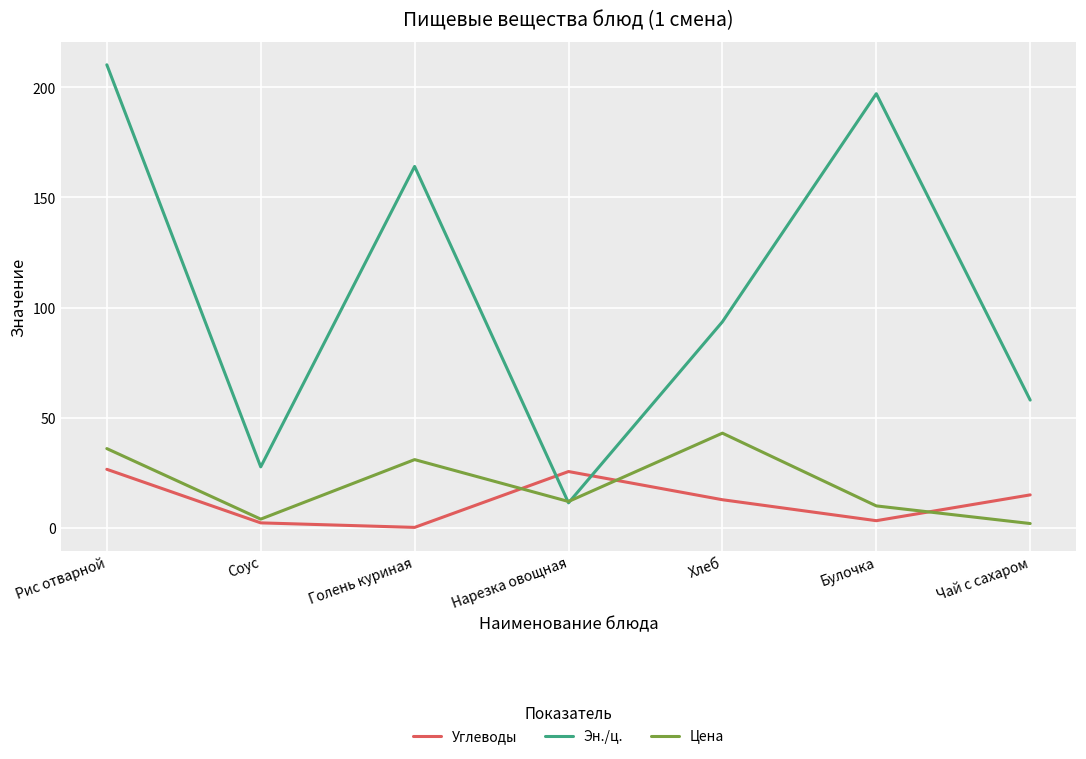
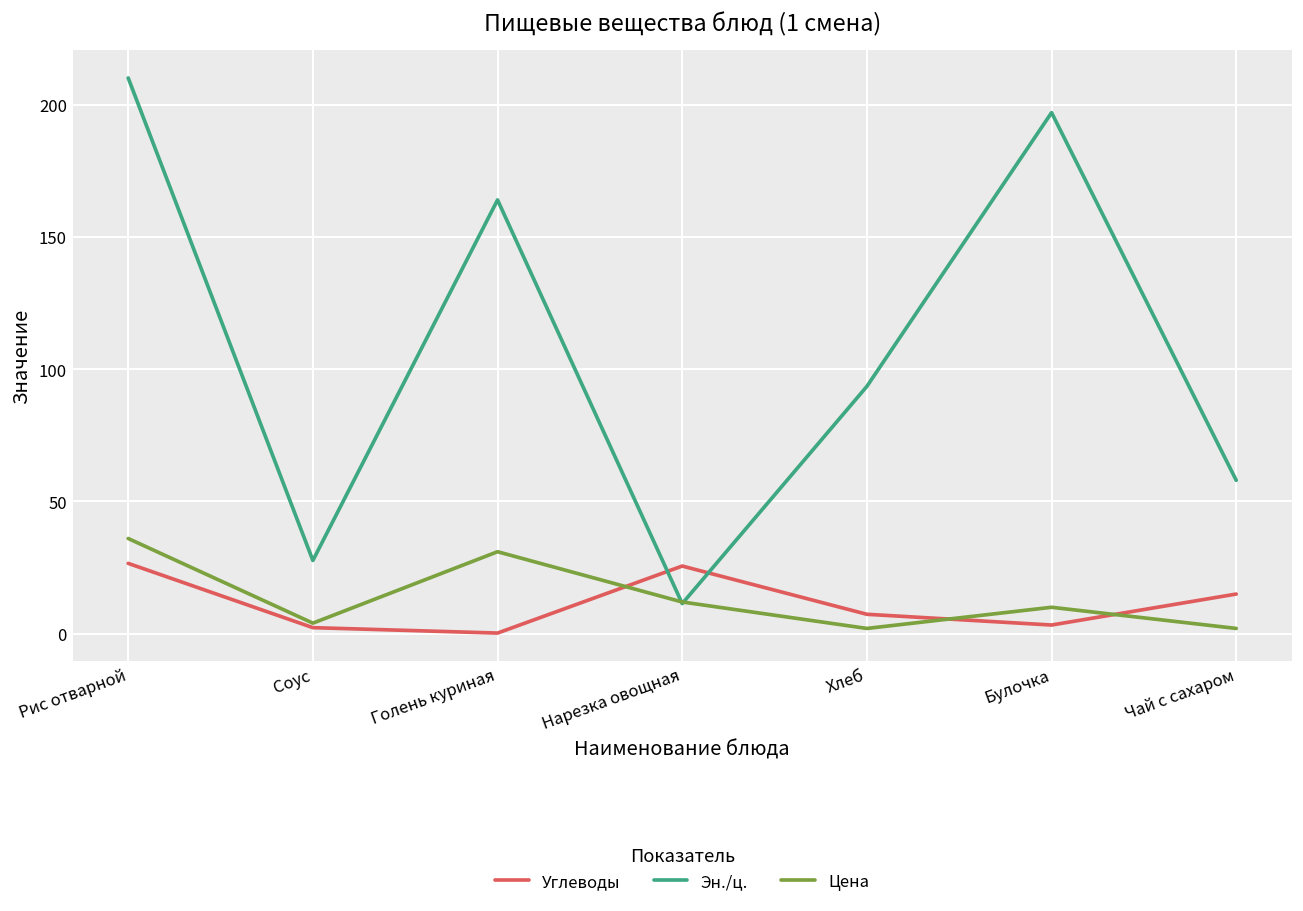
Углеводы, Хлеб: 13 -> 7
Цена, Хлеб: 43 -> 2
